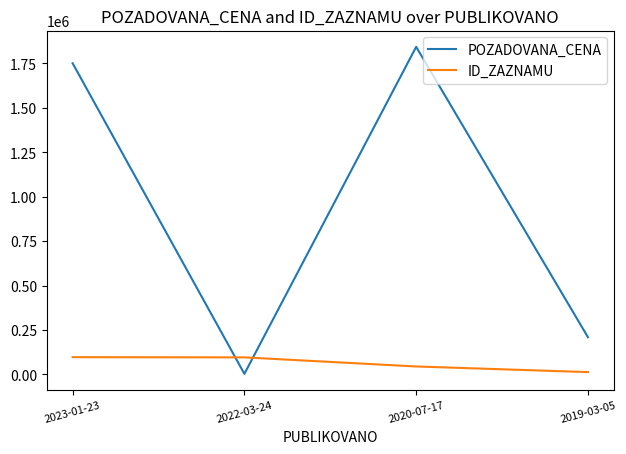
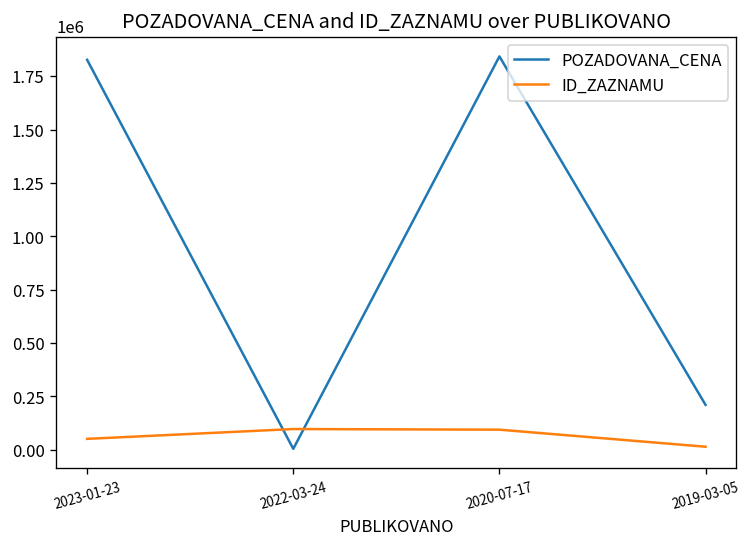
POZADOVANA_CENA, 2023-01-23: 1750000 -> 1830000
ID_ZAZNAMU, 2023-01-23: 100000 -> 50000
ID_ZAZNAMU, 2020-07-17: 50000 -> 90000
